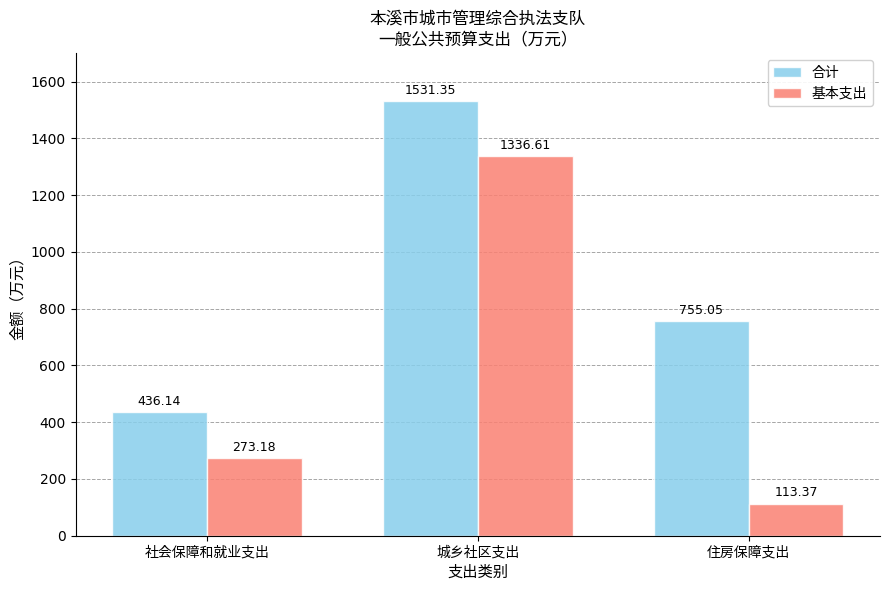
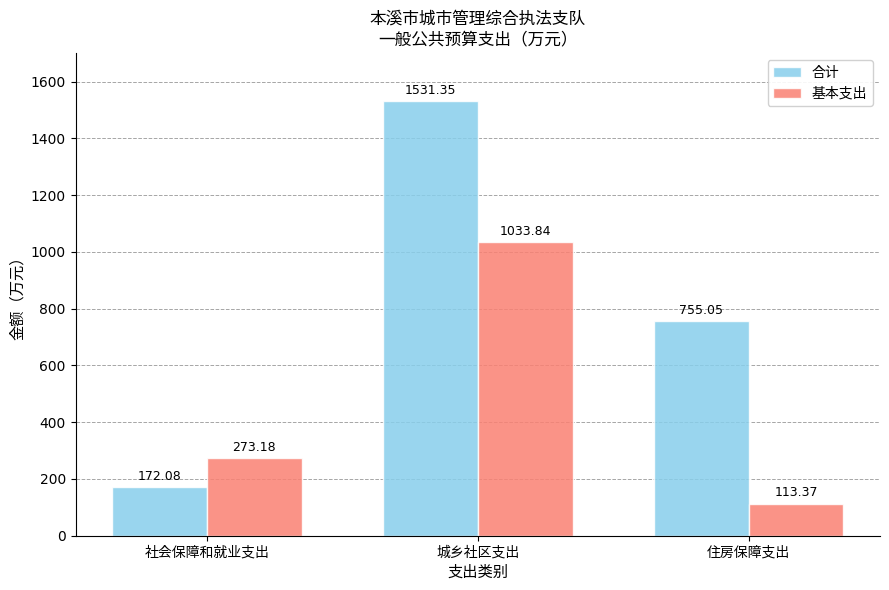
合计, 社会保障和就业支出: 436.14 -> 172.08
基本支出, 城乡社区支出: 1336.61 -> 1033.84
